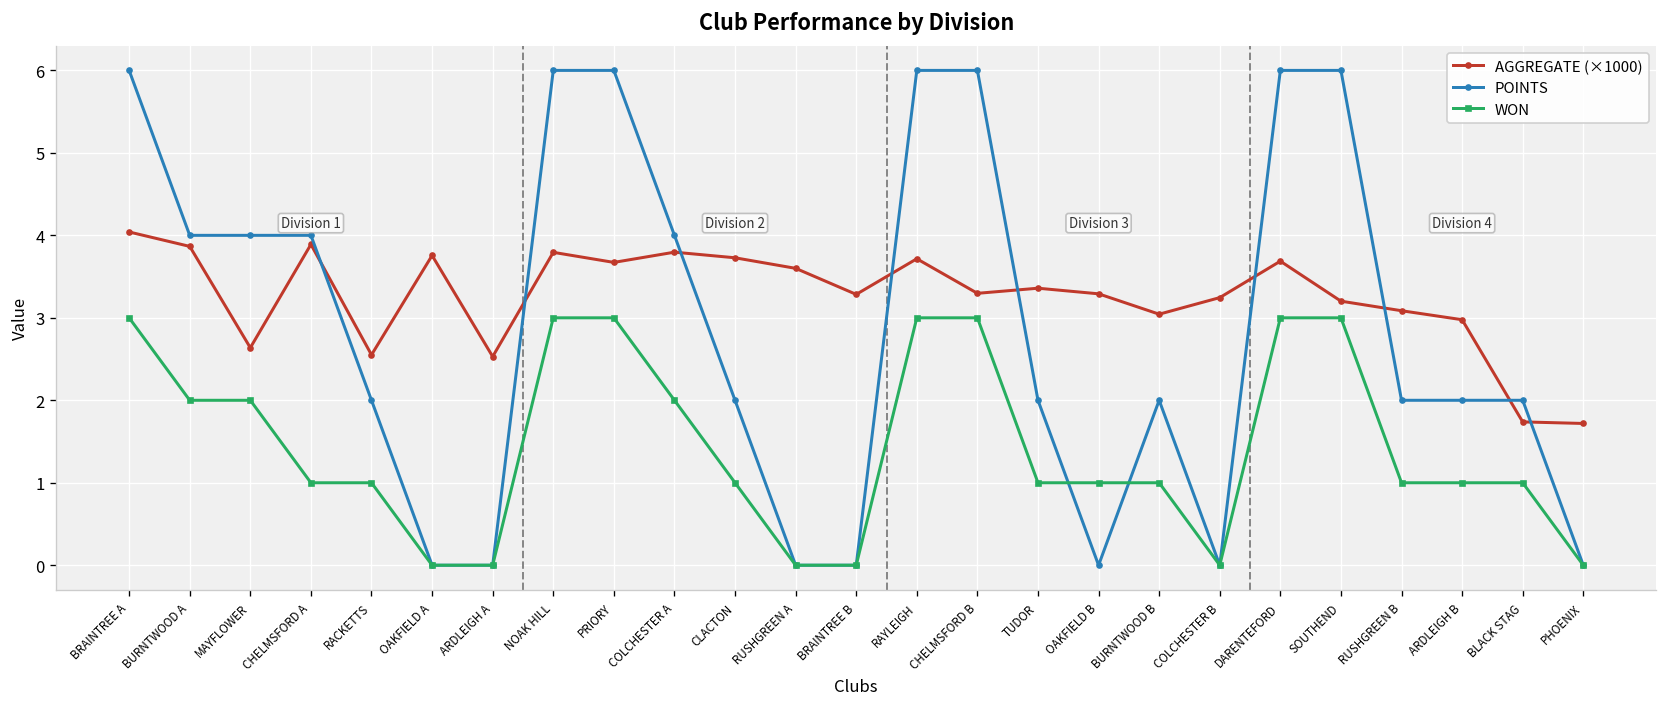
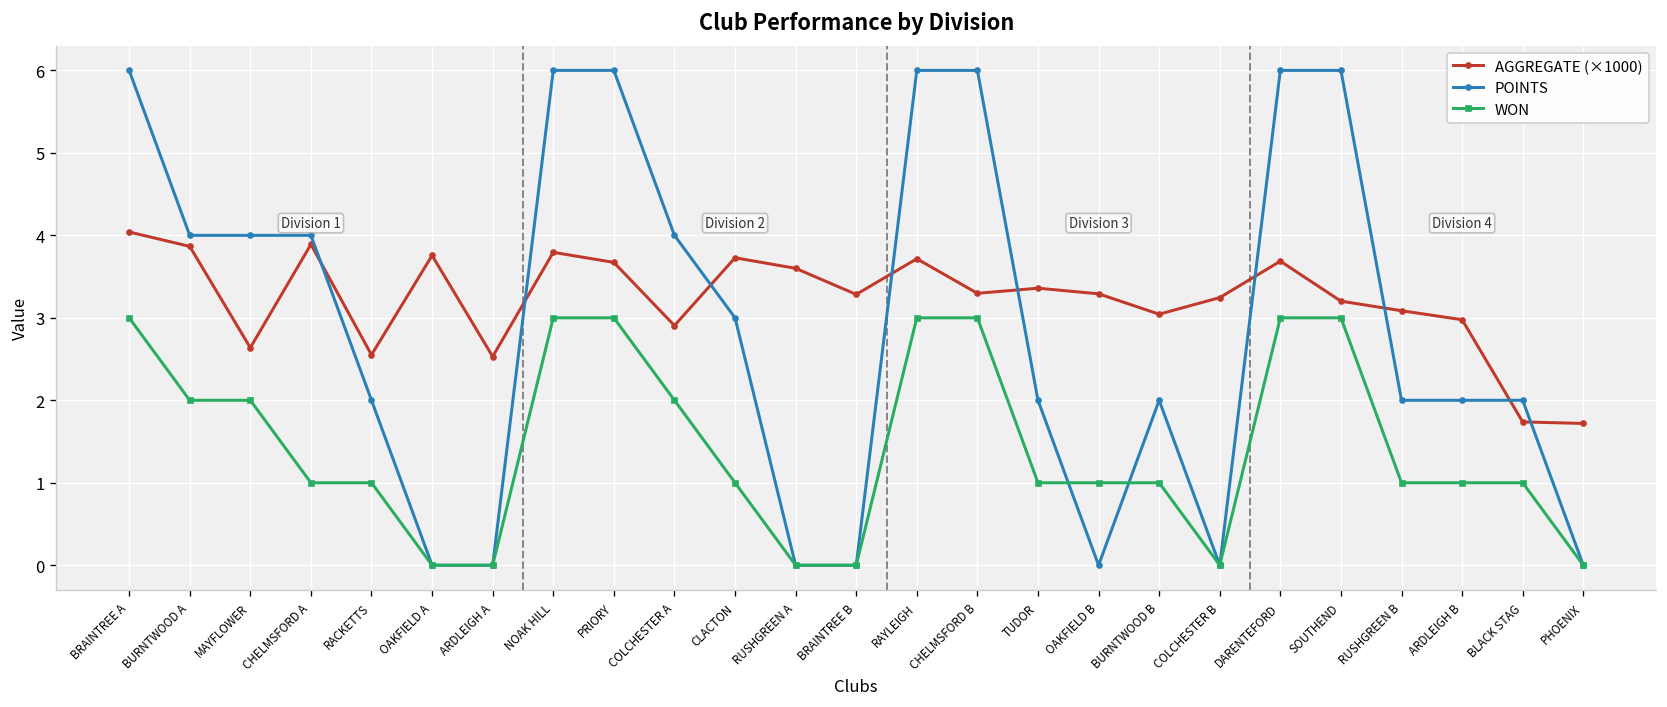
AGGREGATE (×1000), COLCHESTER A: 3.8 -> 2.9
POINTS, CLACTON: 2 -> 3
